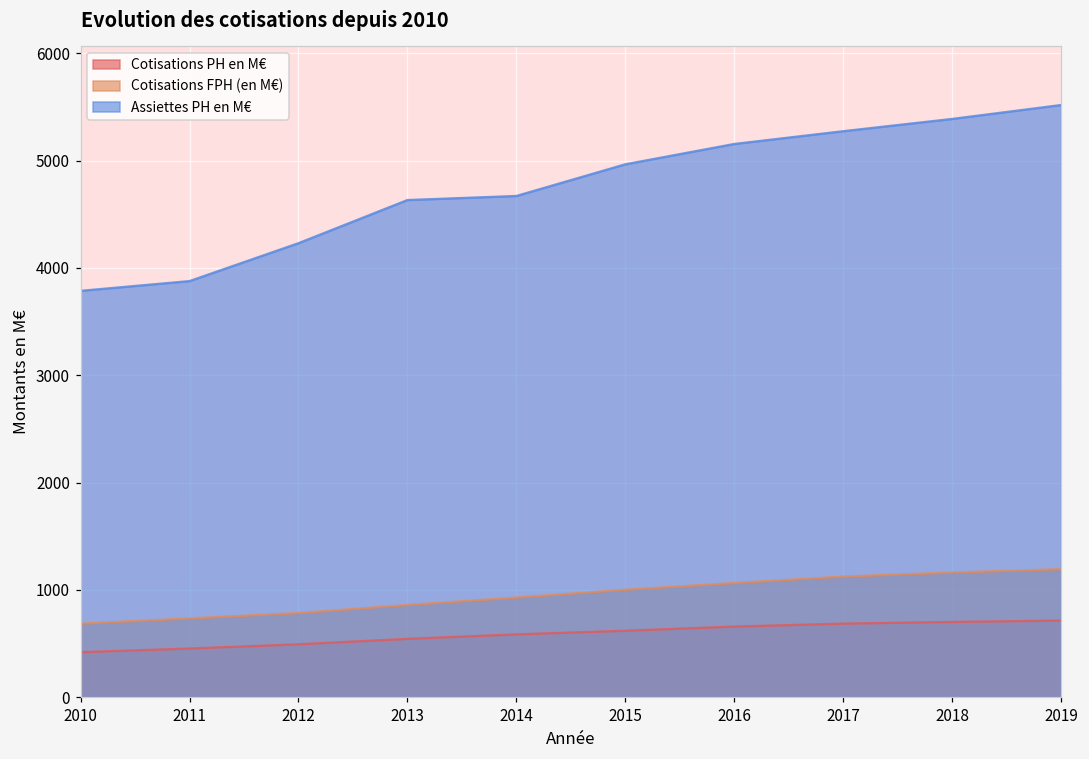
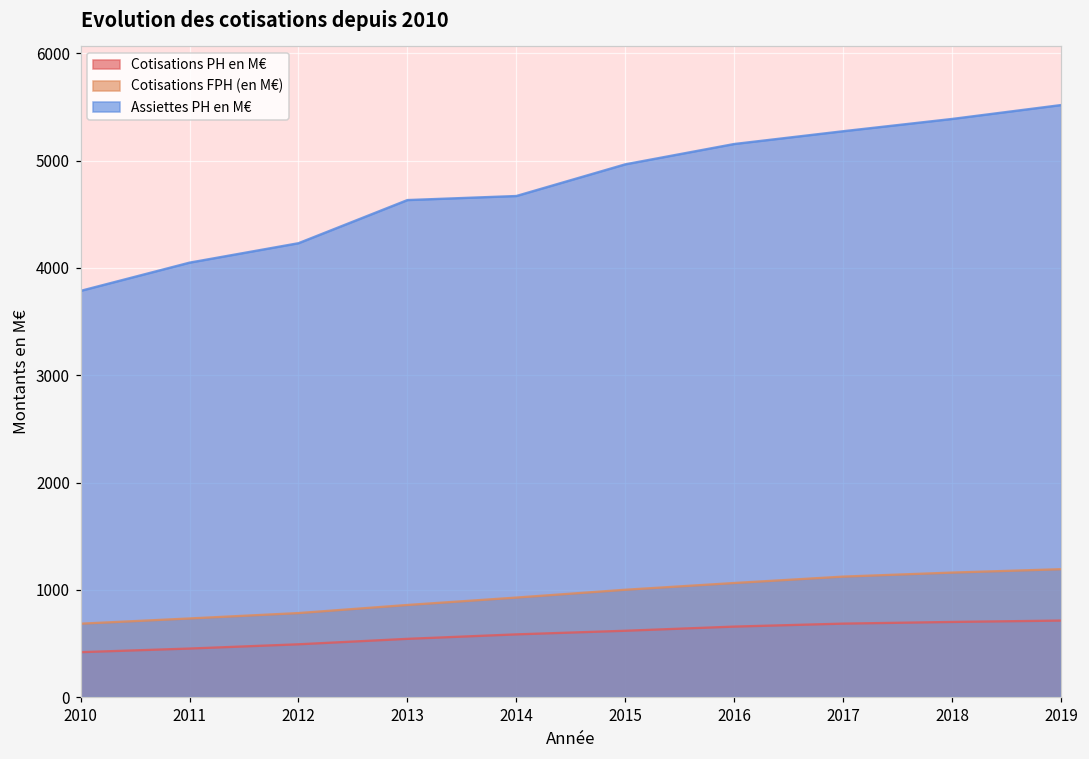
Assiettes PH en M€, 2011: 3900 -> 4100
